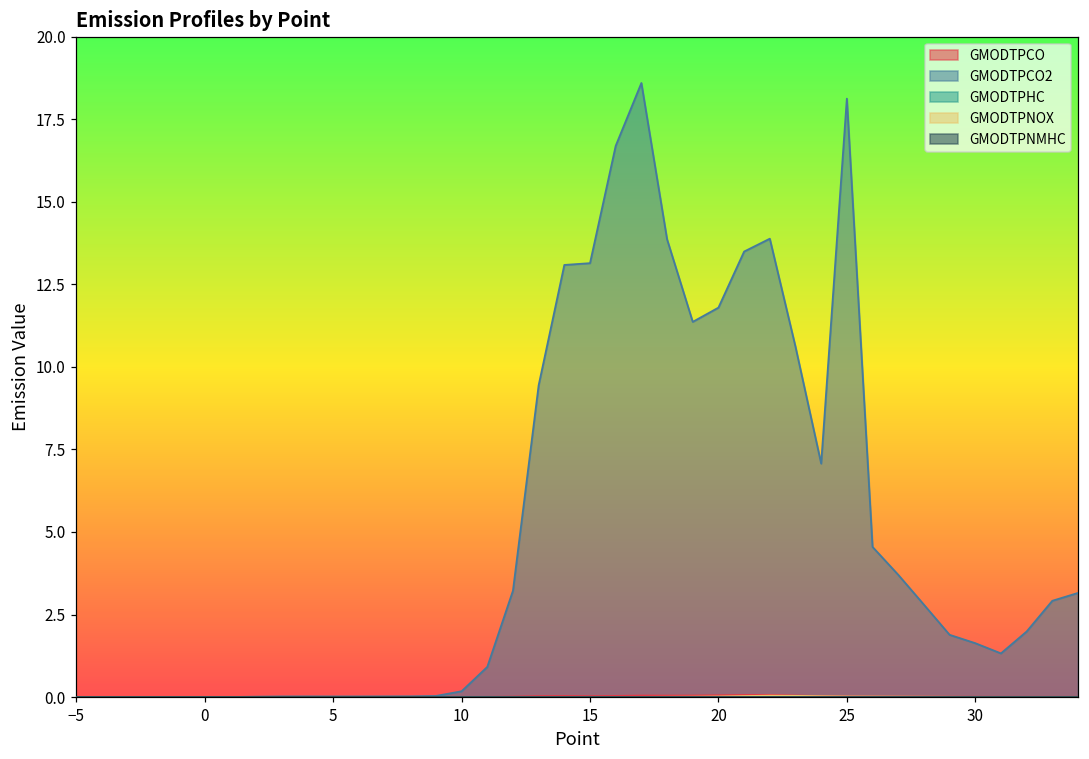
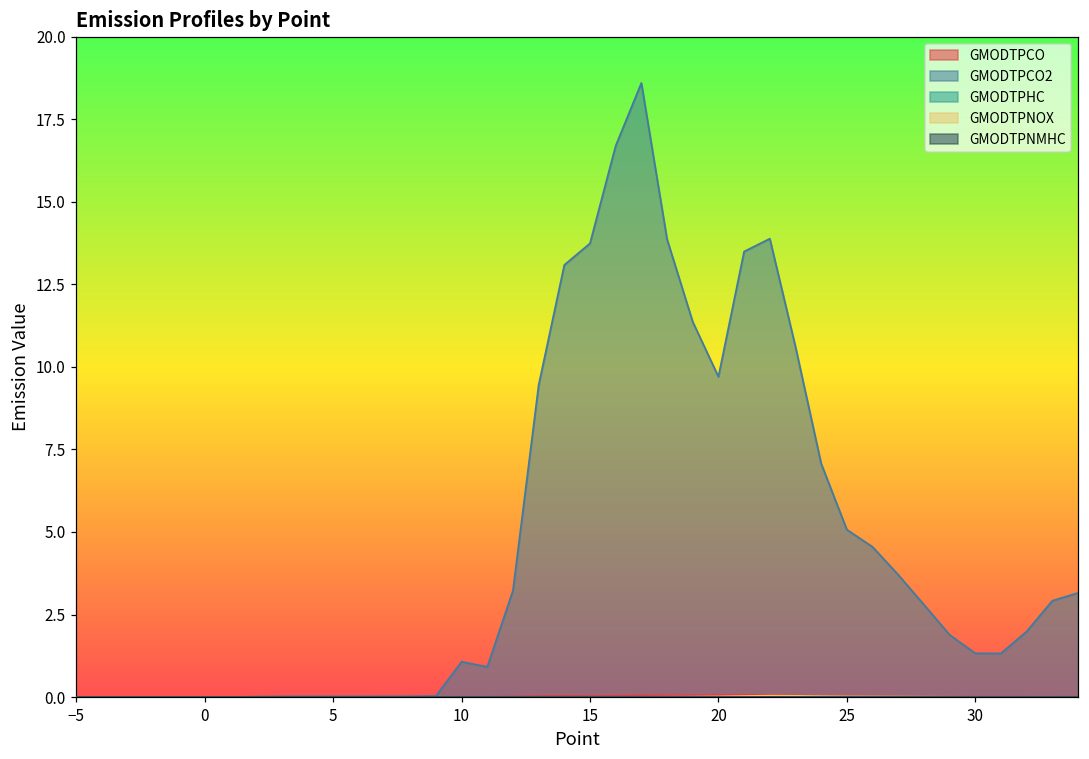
GMODTPCO2, 10: 0.2 -> 1.1
GMODTPCO2, 15: 13.1 -> 13.7
GMODTPCO2, 20: 11.8 -> 9.7
GMODTPCO2, 25: 18.1 -> 5.1
GMODTPCO2, 30: 1.6 -> 1.3
